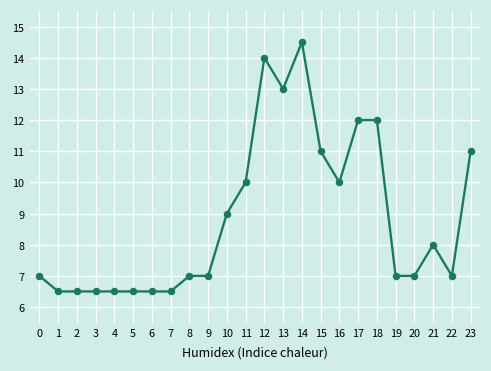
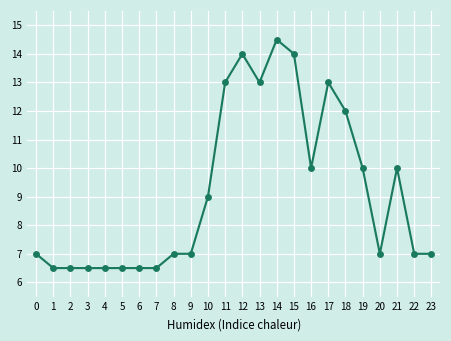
11: 10 -> 13
15: 11 -> 14
17: 12 -> 13
19: 7 -> 10
21: 8 -> 10
23: 11 -> 7
